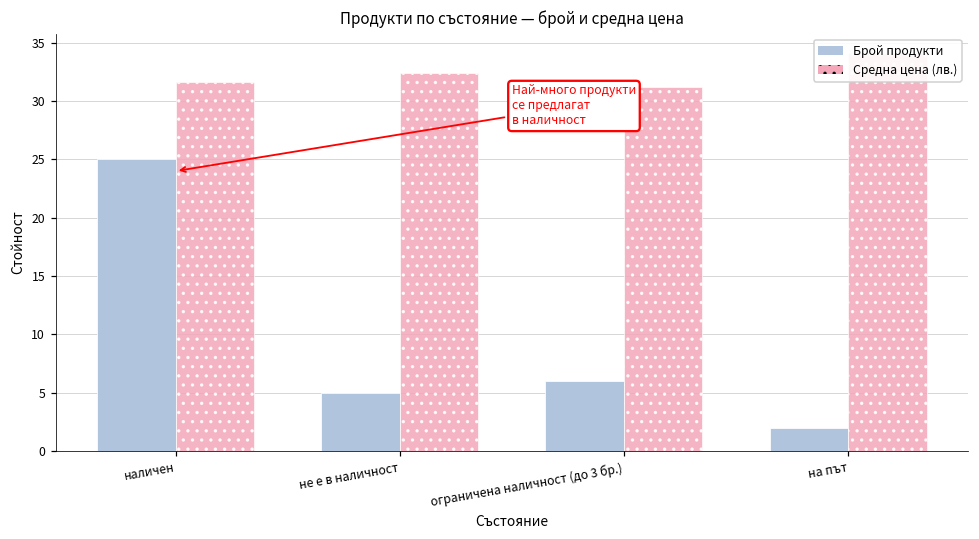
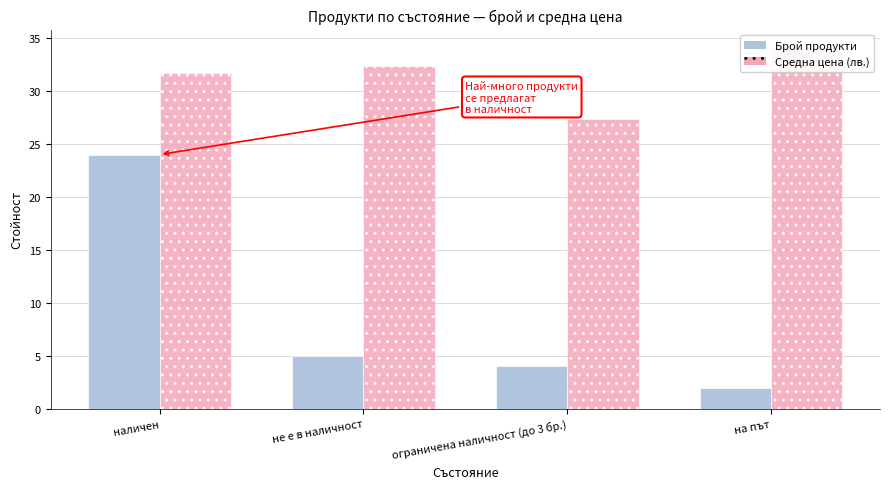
Брой продукти, наличен: 25 -> 24
Брой продукти, ограничена наличност (до 3 бр.): 6 -> 4
Средна цена (лв.), ограничена наличност (до 3 бр.): 31.2 -> 27.4
